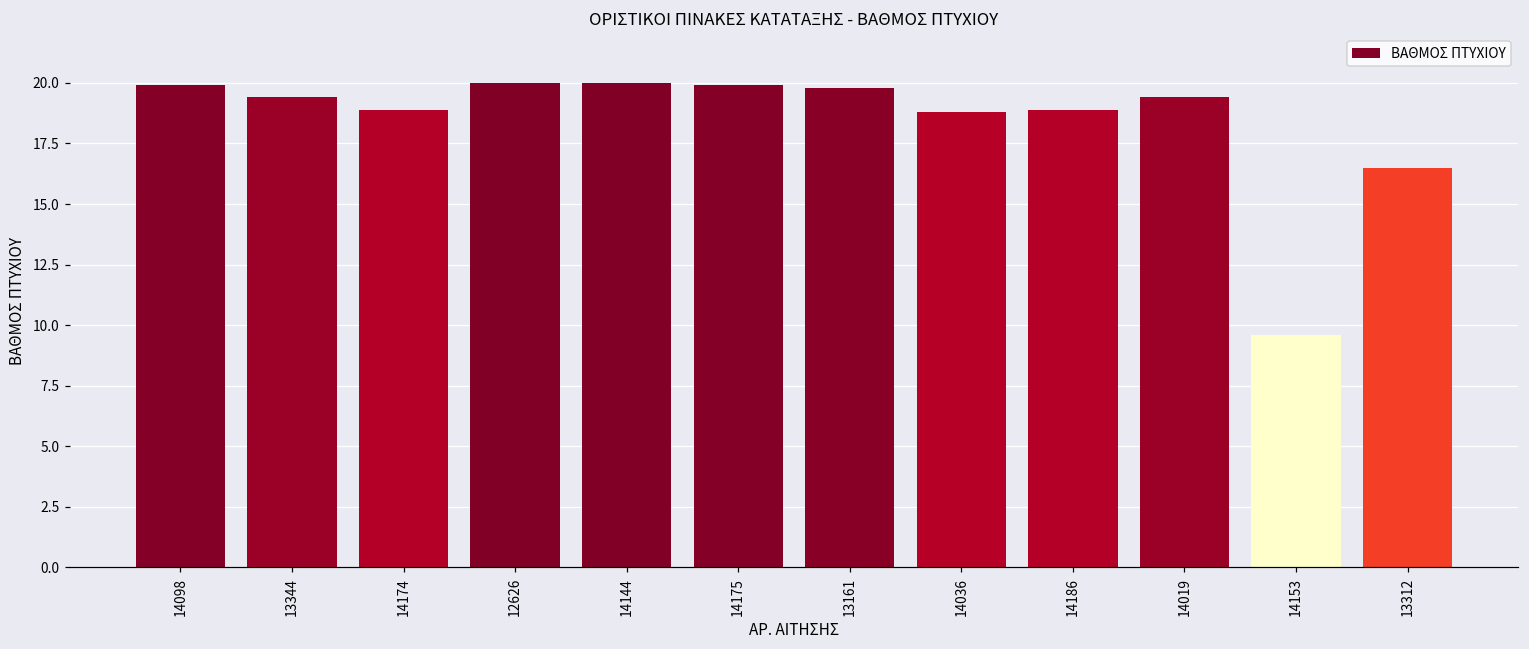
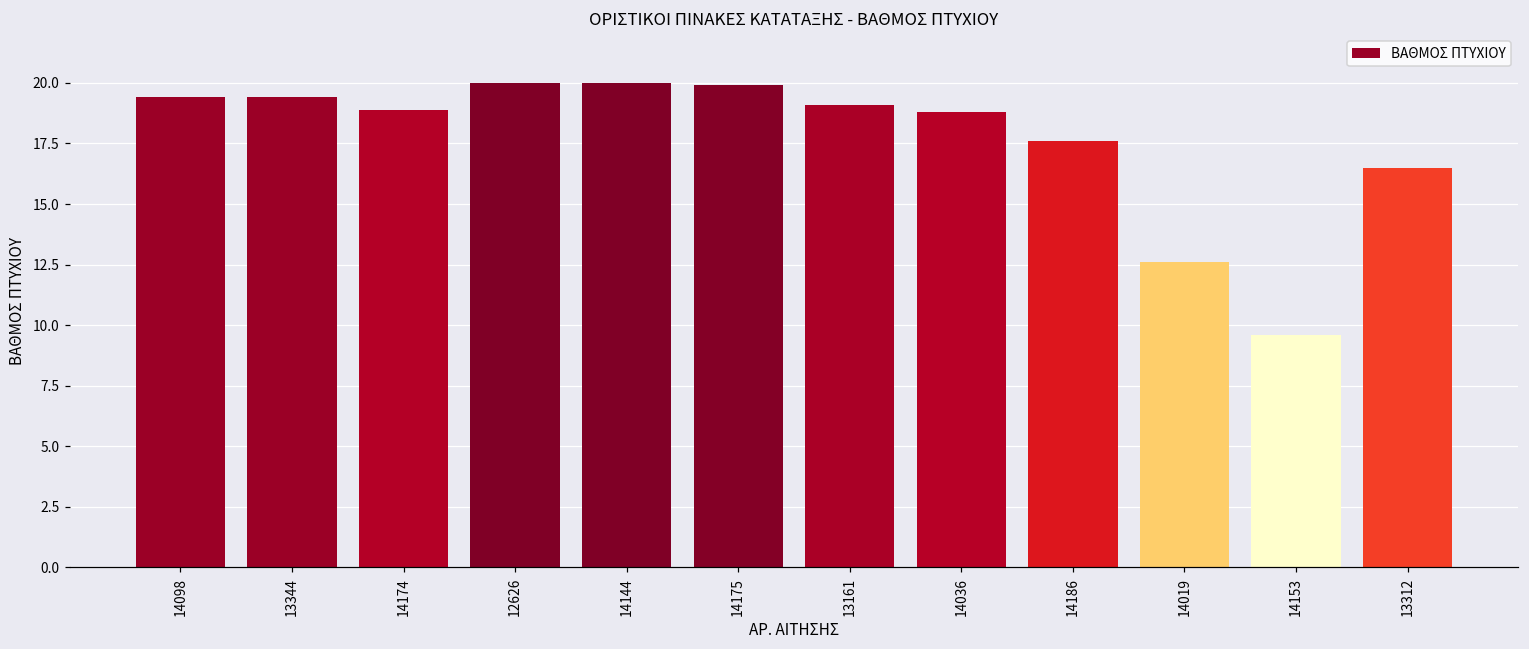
14098: 19.9 -> 19.4
13161: 19.8 -> 19.1
14186: 18.9 -> 17.6
14019: 19.4 -> 12.6
